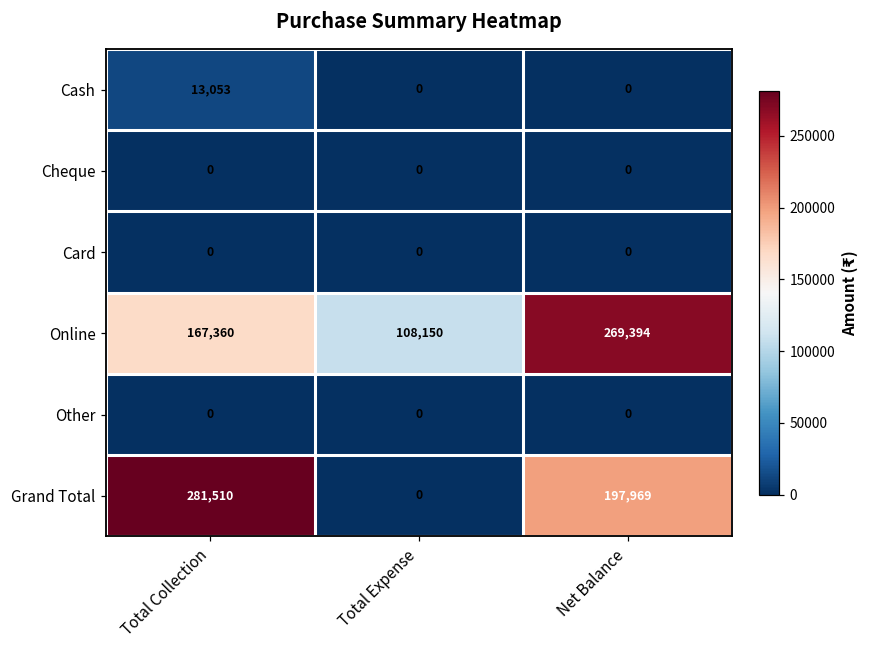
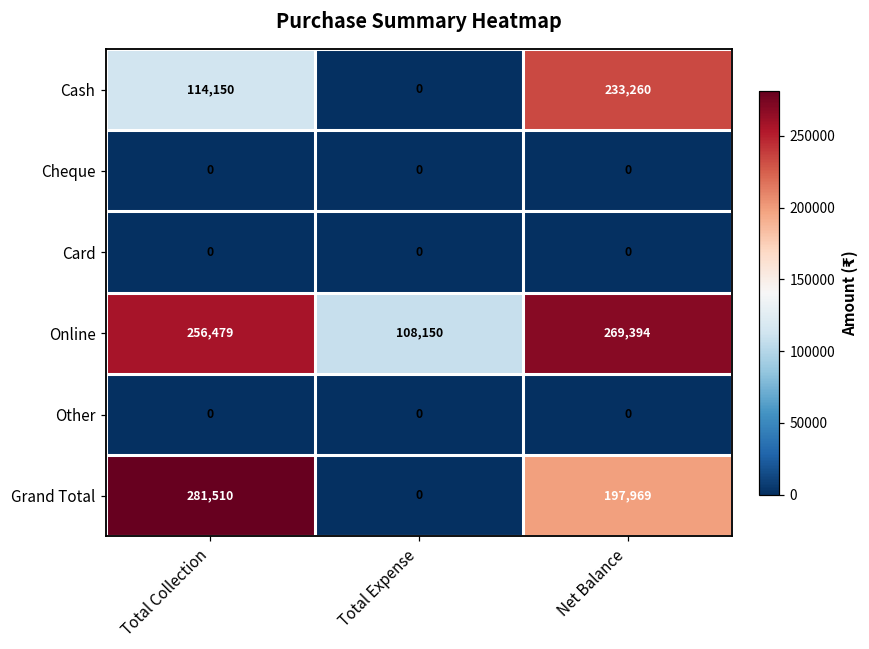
Cash, Total Collection: 13,053 -> 114,150
Cash, Net Balance: 0 -> 233,260
Online, Total Collection: 167,360 -> 256,479
